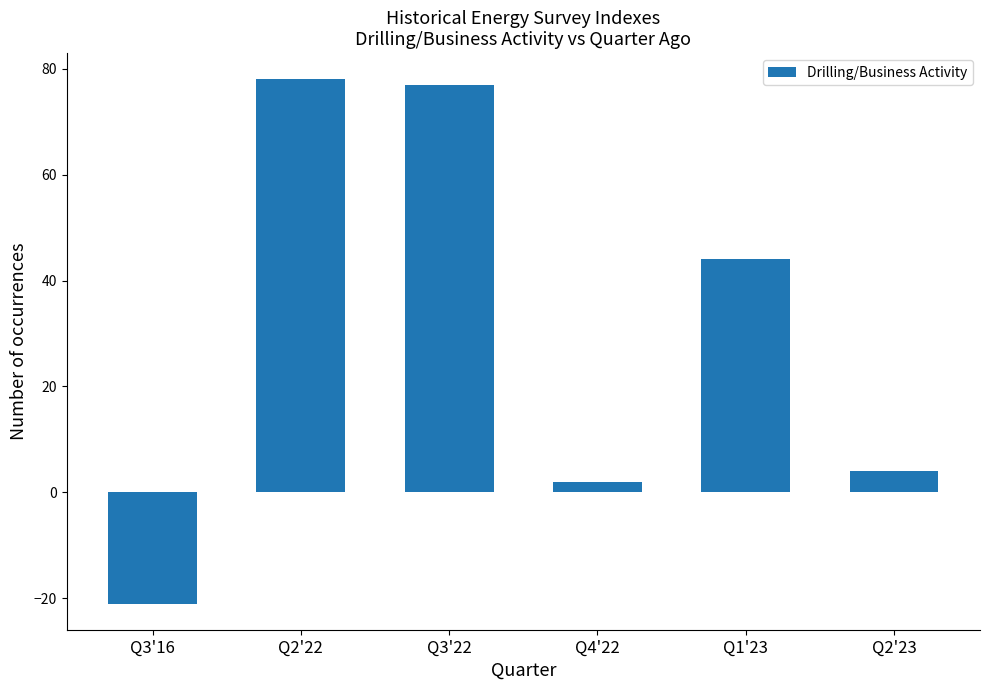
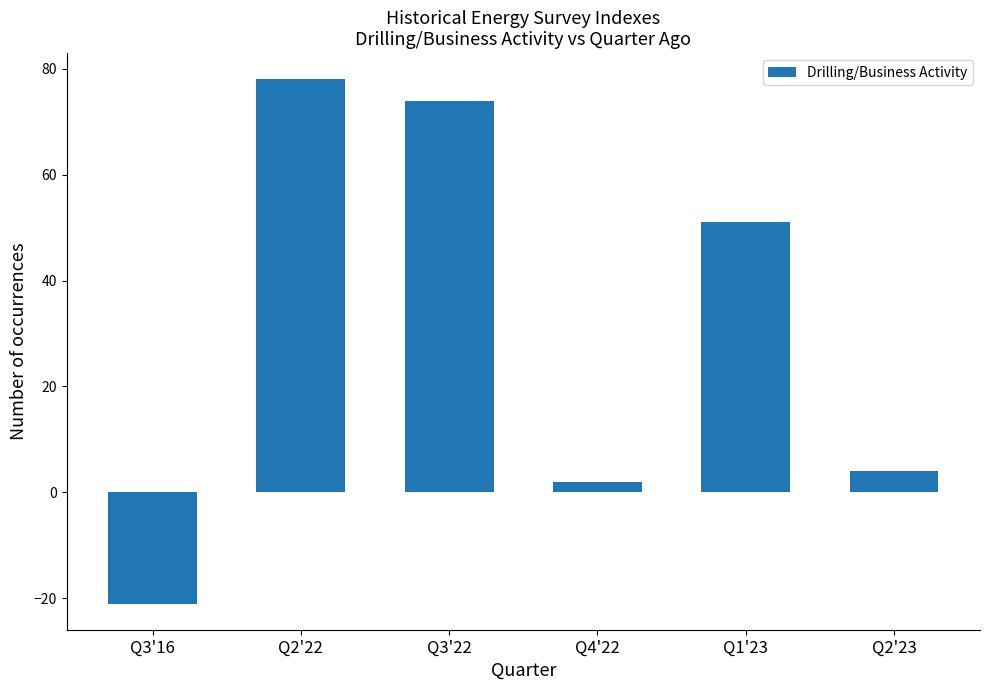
Q3'22: 77 -> 74
Q1'23: 44 -> 51
